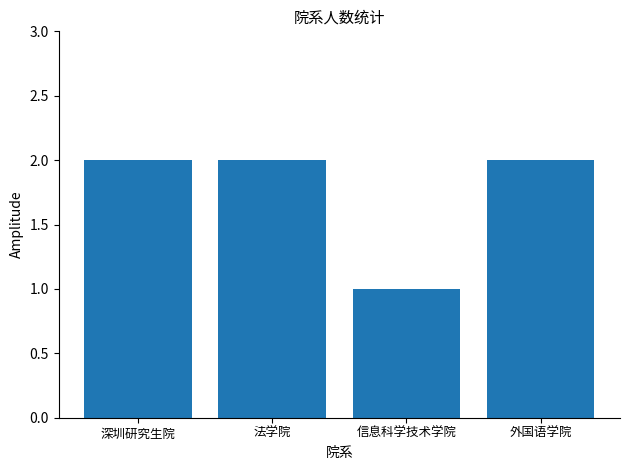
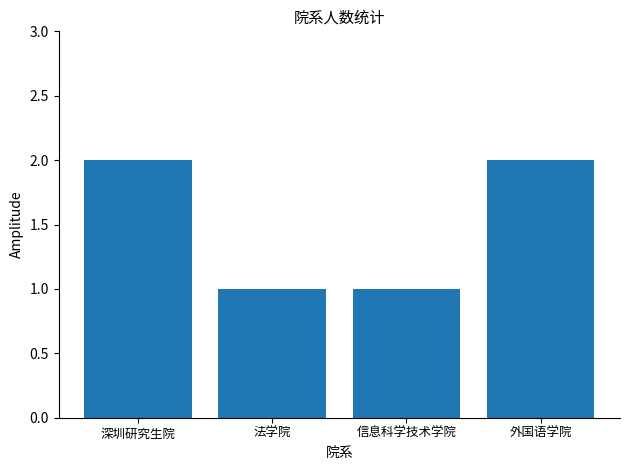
法学院: 2 -> 1
